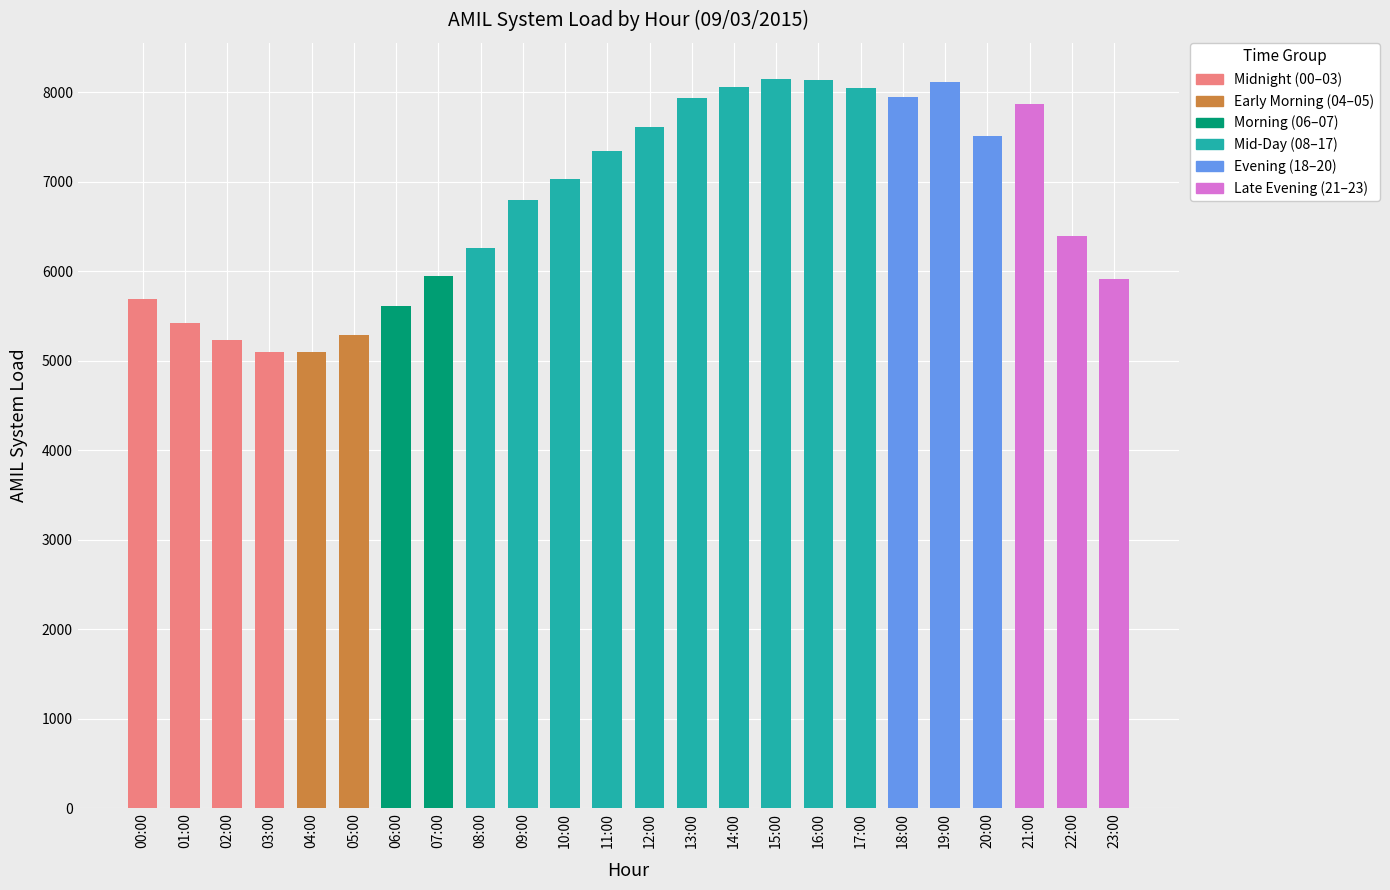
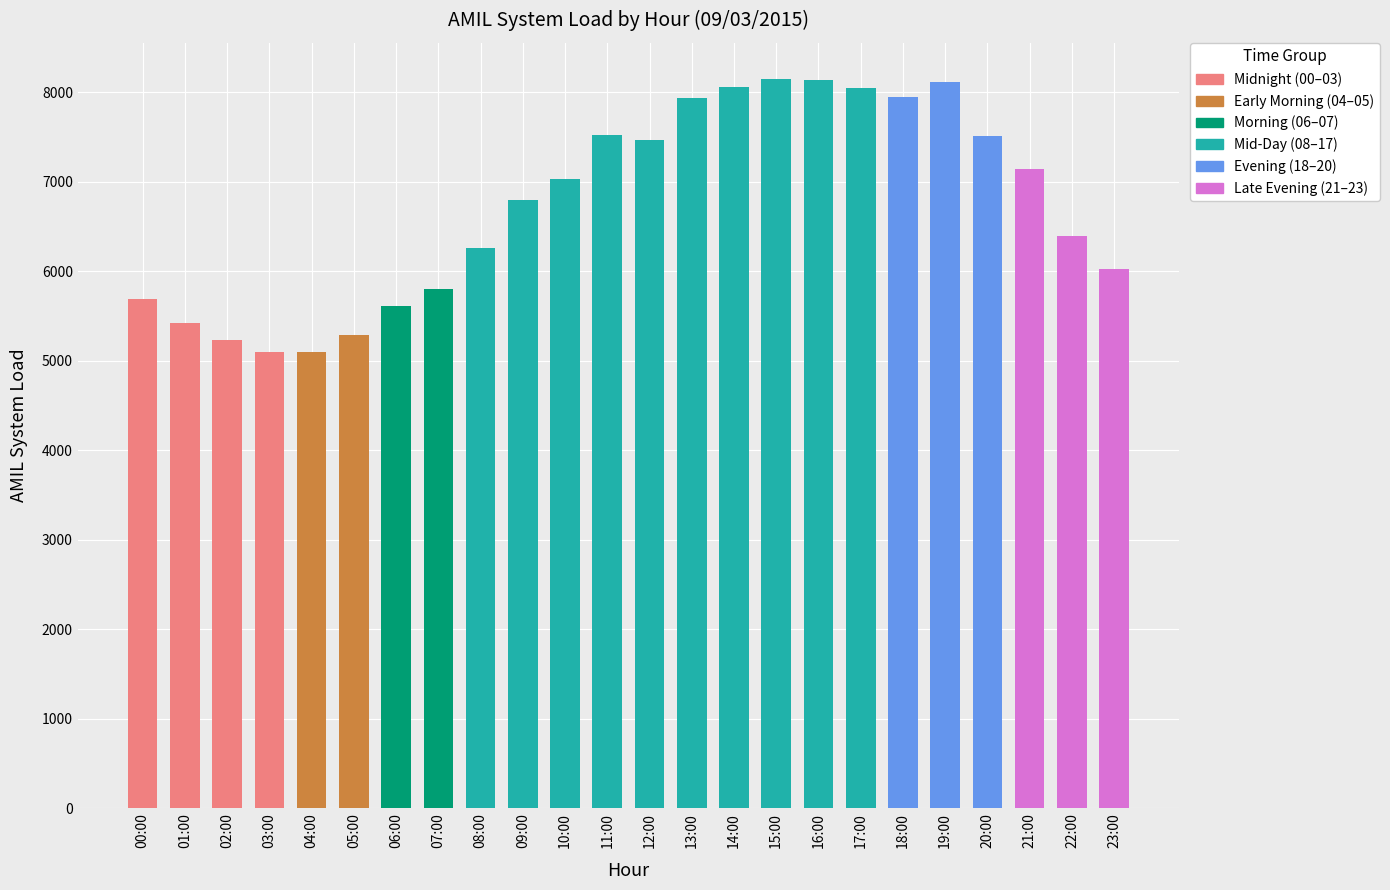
07:00: 6000 -> 5800
11:00: 7300 -> 7500
12:00: 7600 -> 7500
21:00: 7900 -> 7100
23:00: 5900 -> 6000
